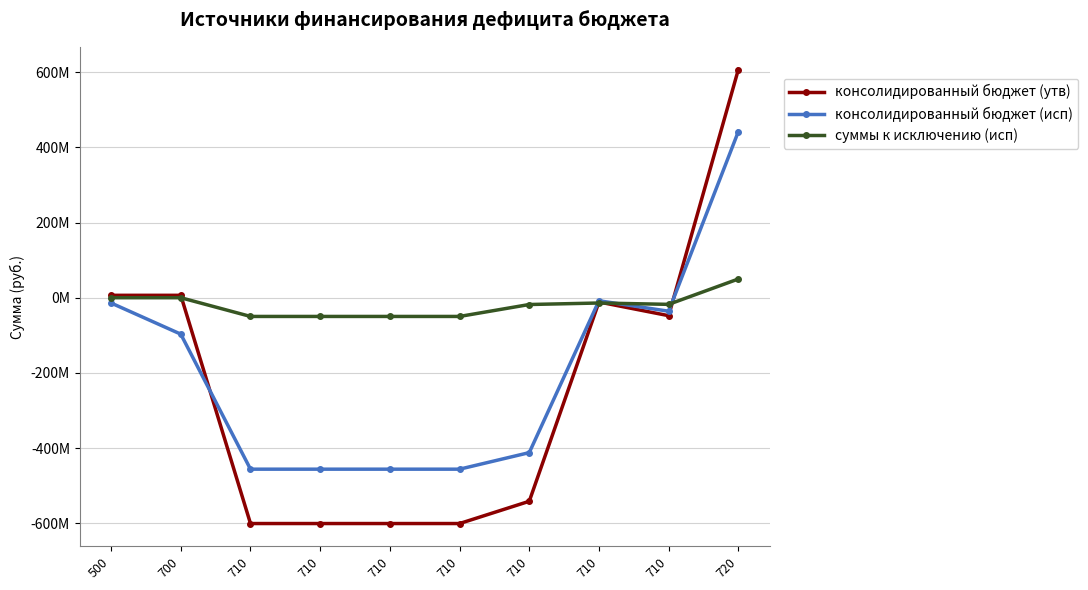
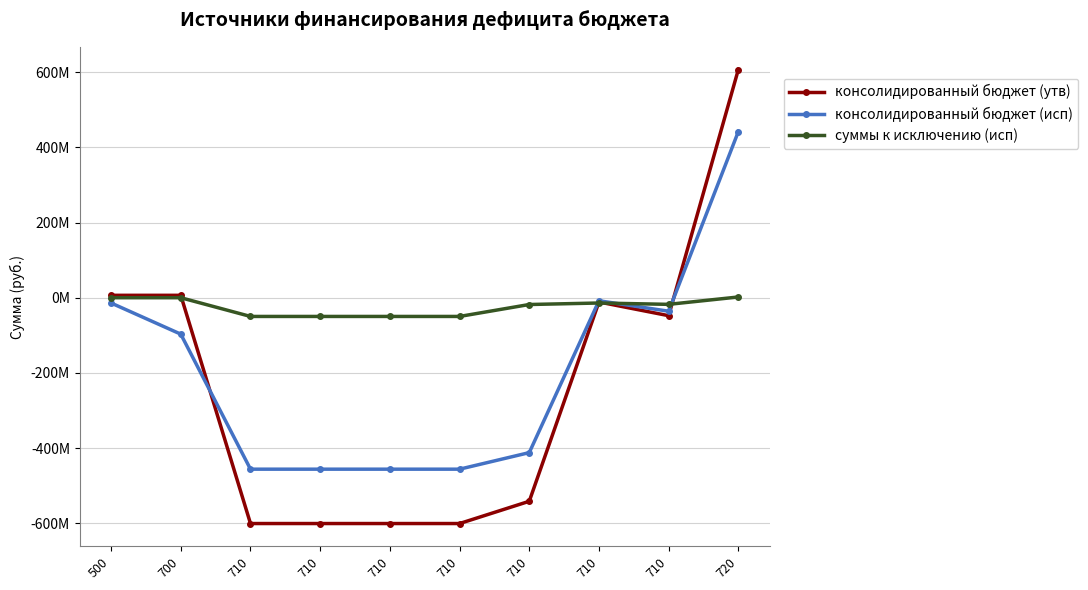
суммы к исключению (исп), 720: 50000000 -> 0
